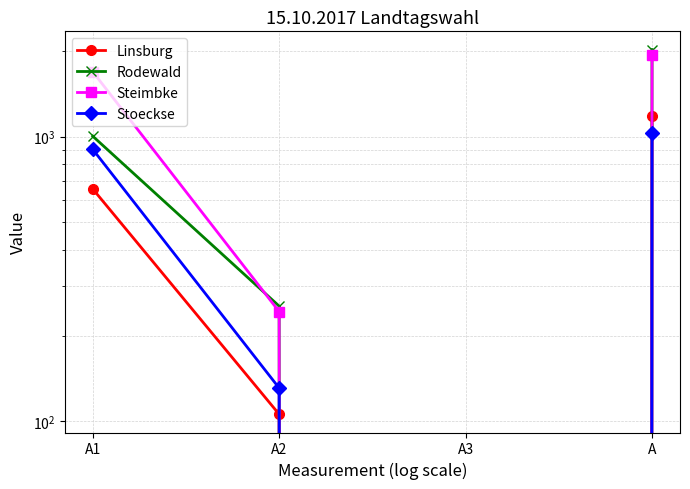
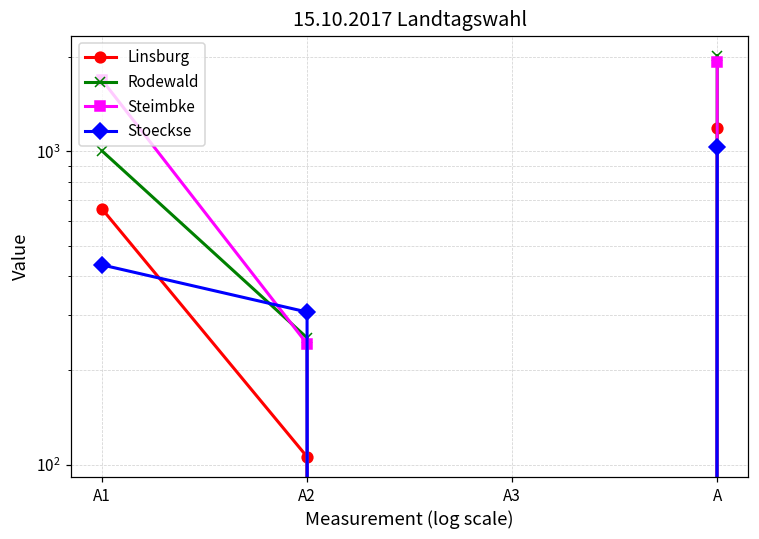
Stoeckse, A1: 900 -> 430
Stoeckse, A2: 130 -> 310
